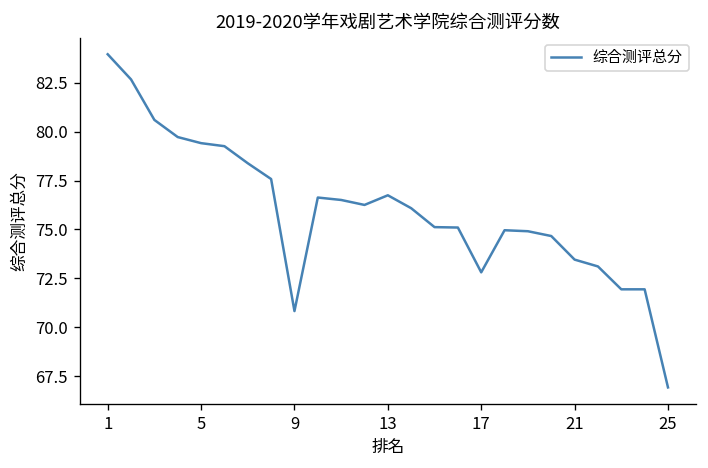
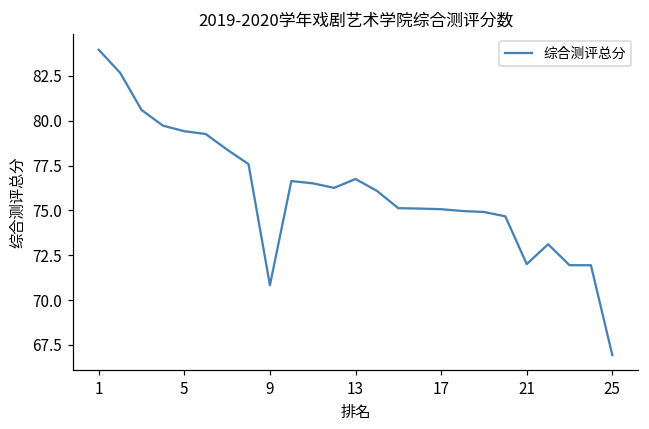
17: 72.8 -> 75.1
21: 73.5 -> 72.0
